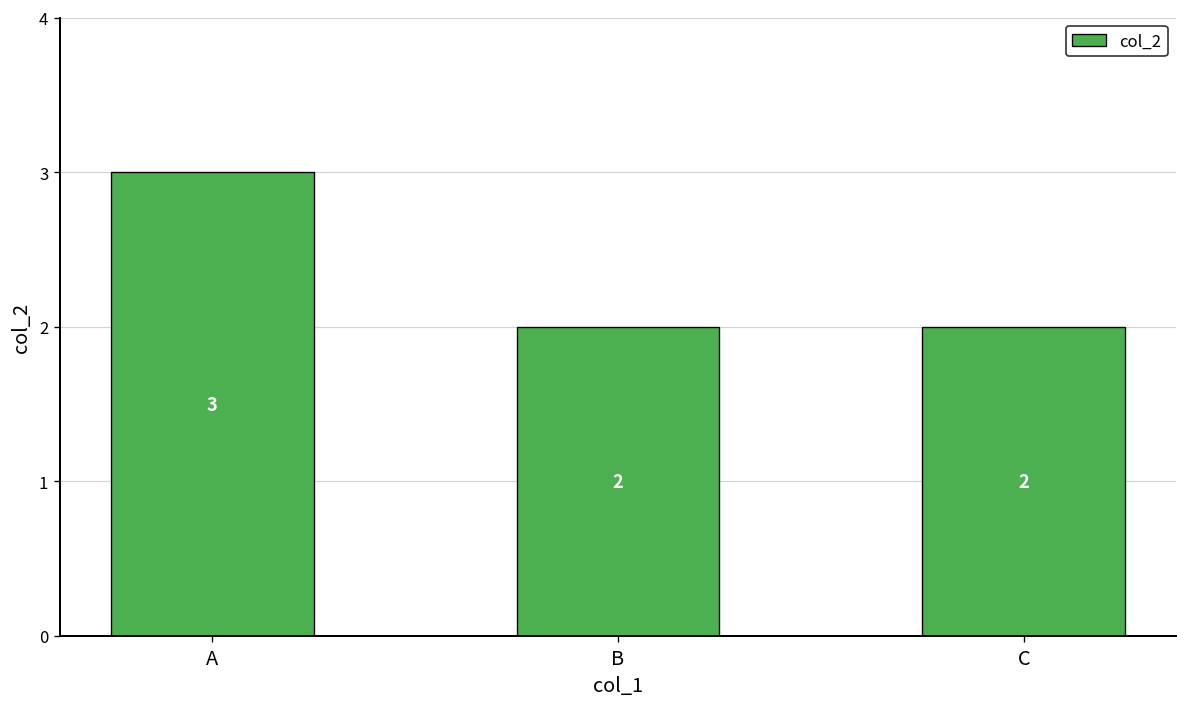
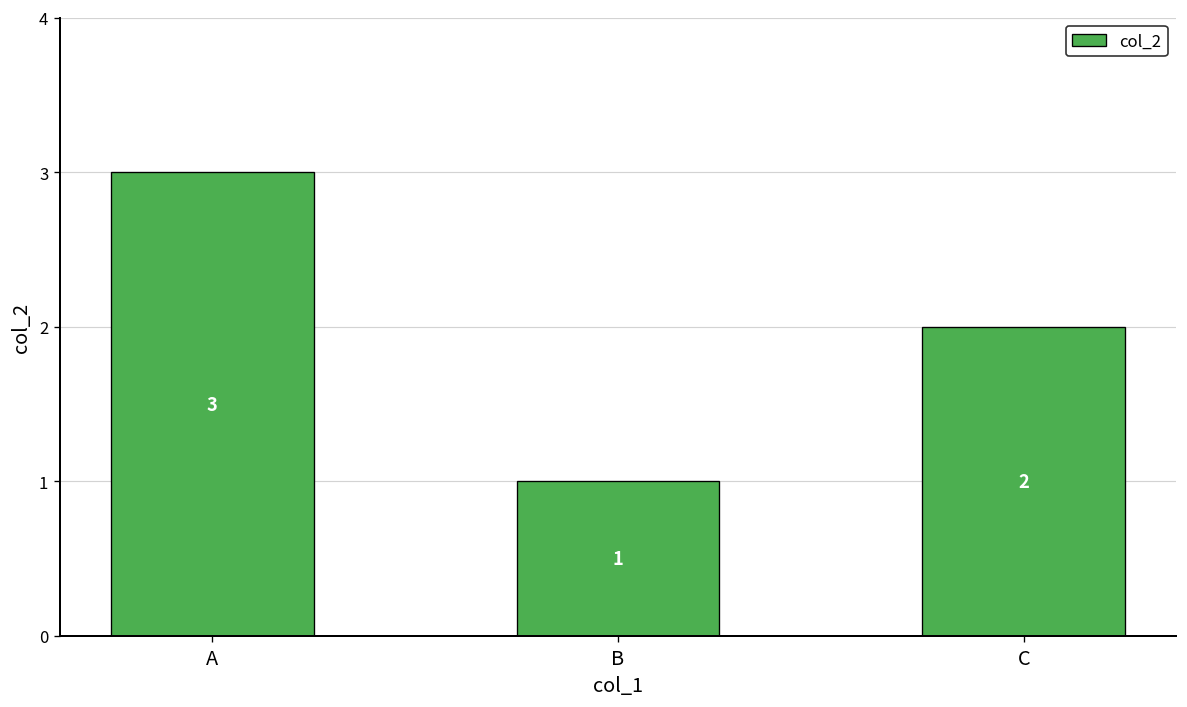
B: 2 -> 1
